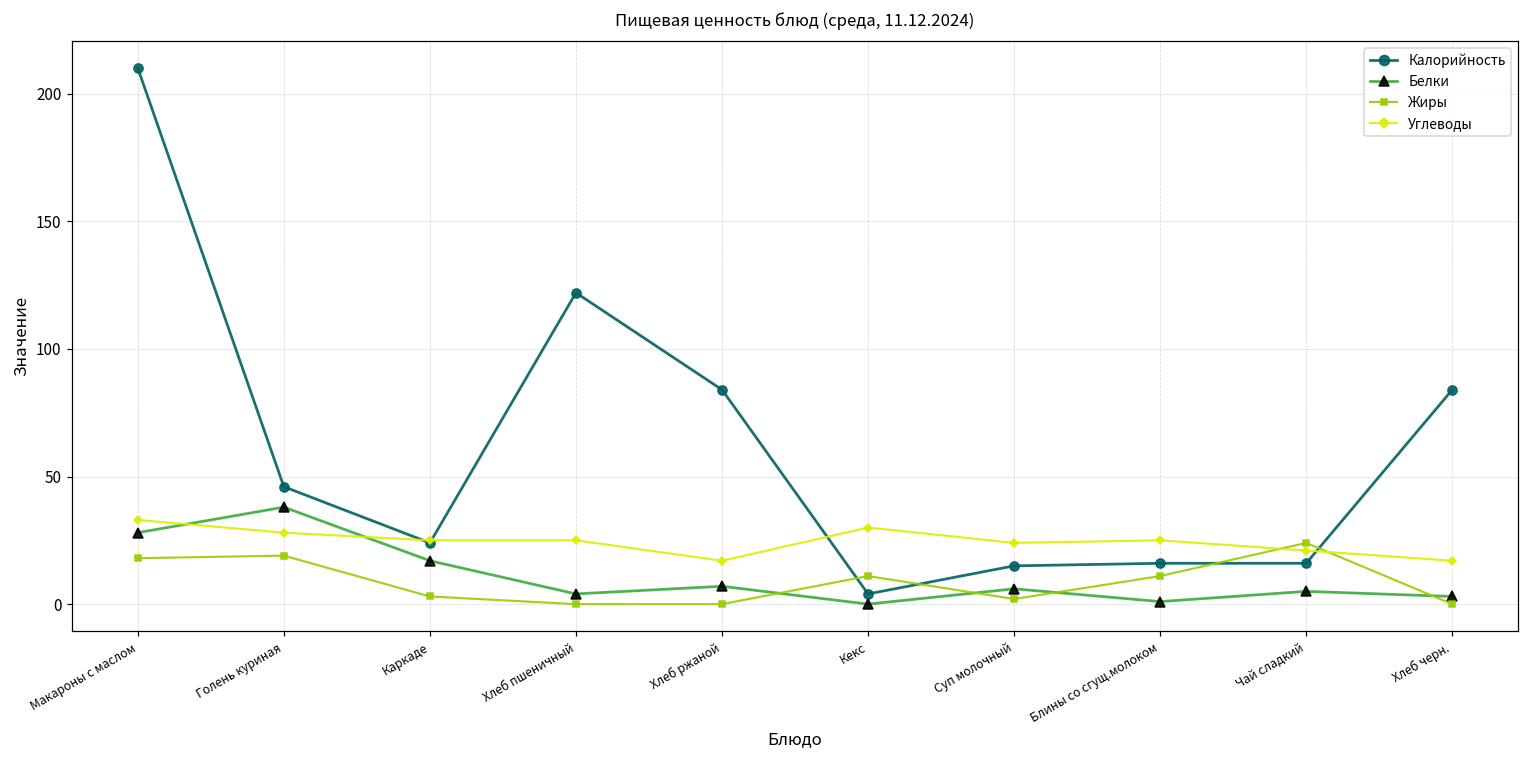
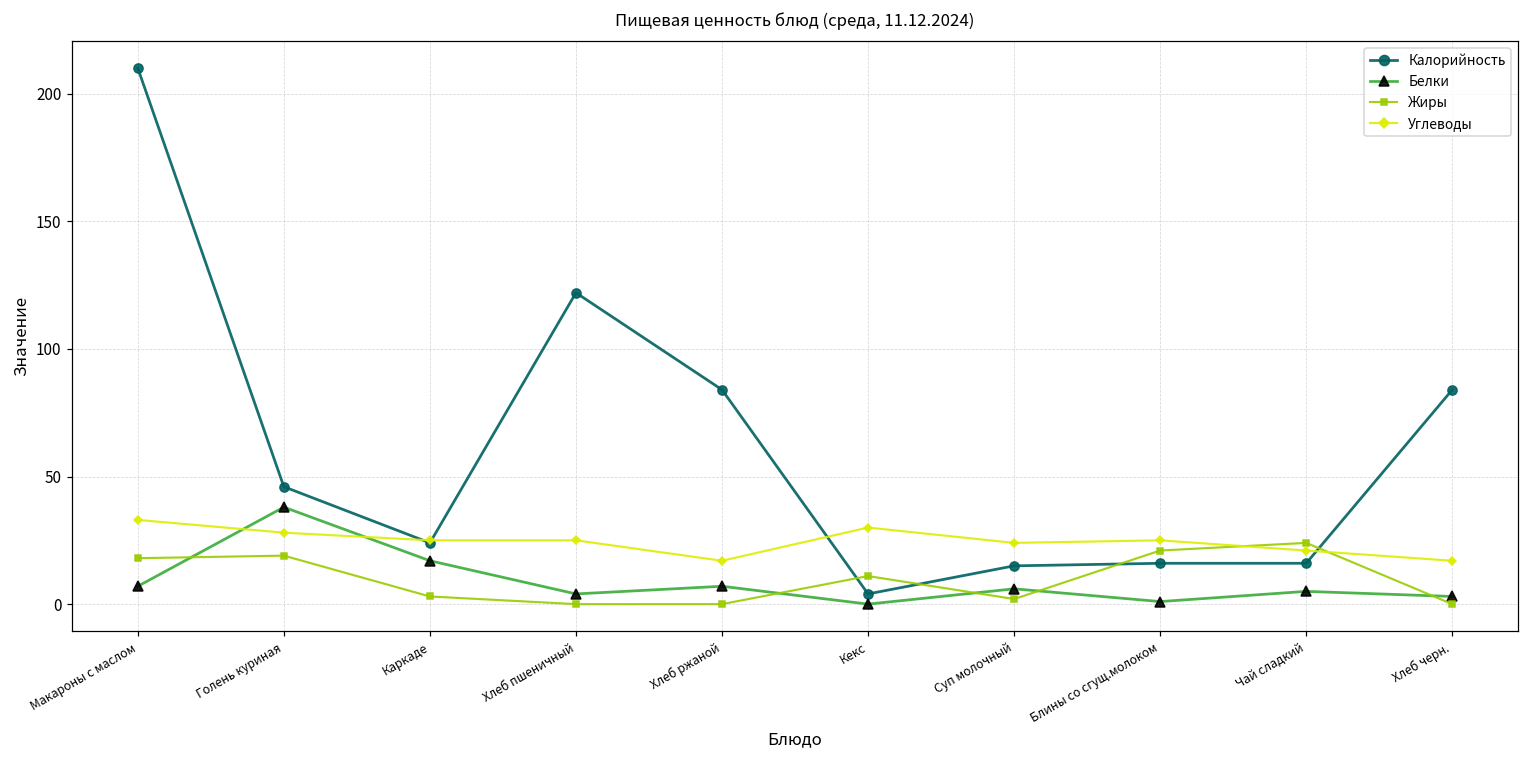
Белки, Макароны с маслом: 28 -> 7
Жиры, Блины со сгущ.молоком: 11 -> 21
